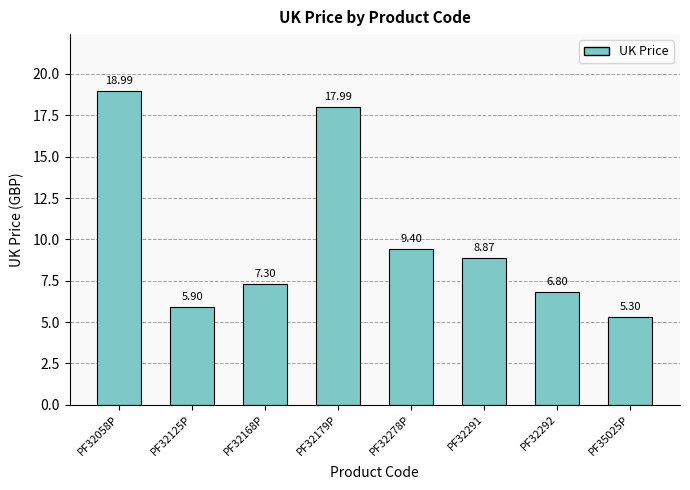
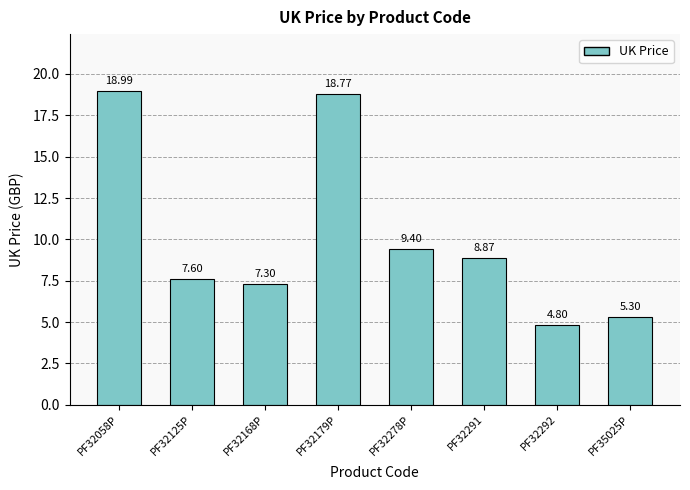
PF32125P: 5.90 -> 7.60
PF32179P: 17.99 -> 18.77
PF32292: 6.80 -> 4.80
